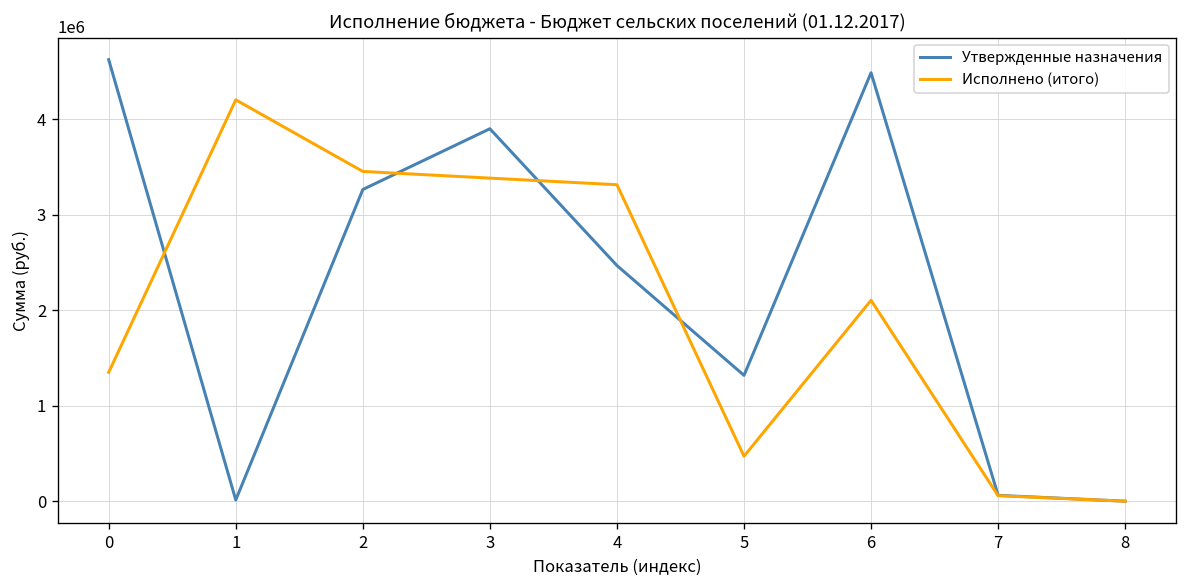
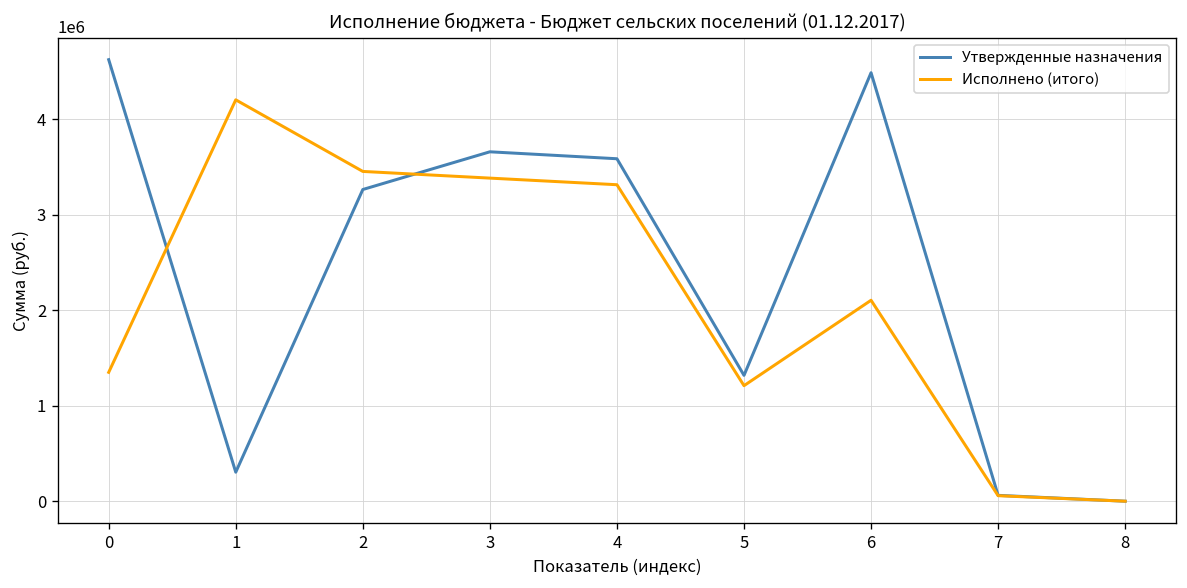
Утвержденные назначения, 1: 0 -> 300000
Утвержденные назначения, 3: 3900000 -> 3700000
Утвержденные назначения, 4: 2500000 -> 3600000
Исполнено (итого), 5: 500000 -> 1200000
